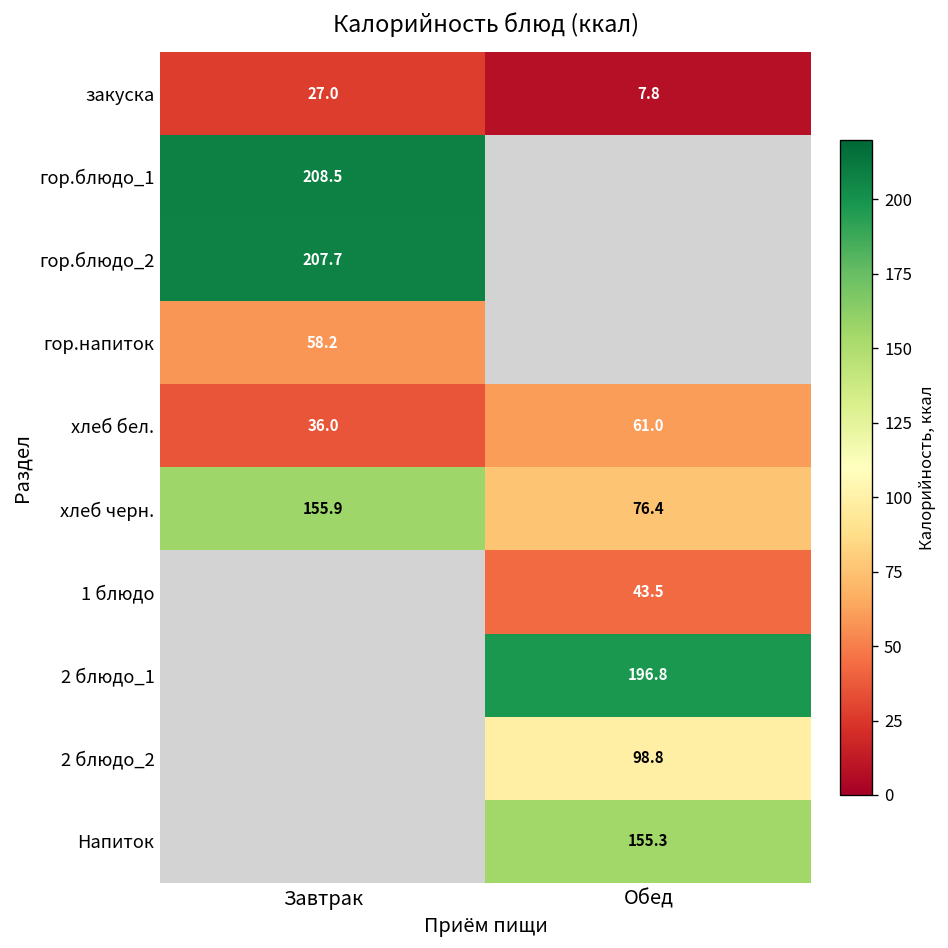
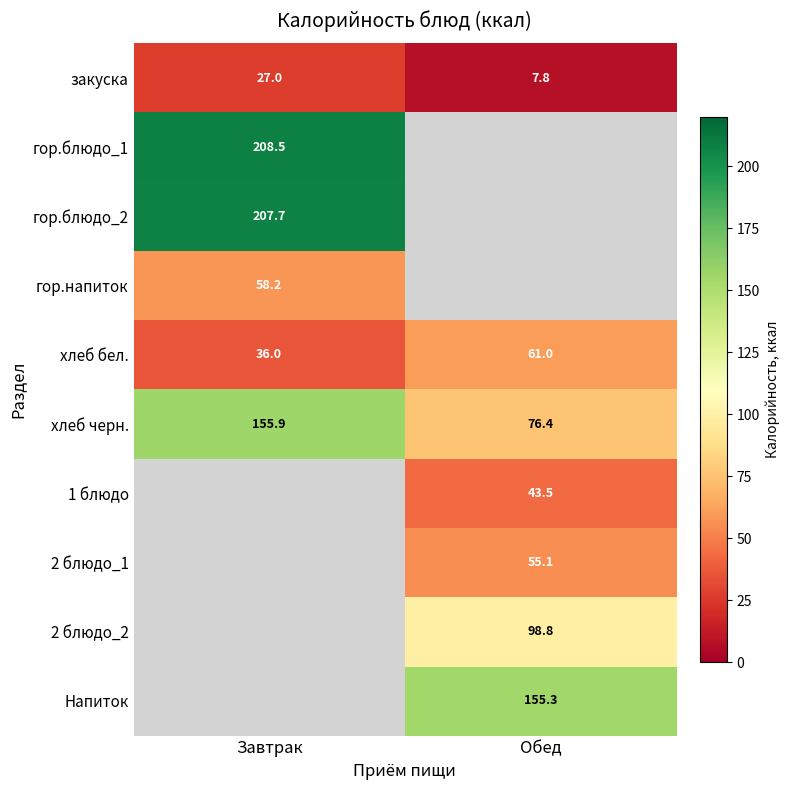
2 блюдо_1, Обед: 196.8 -> 55.1
